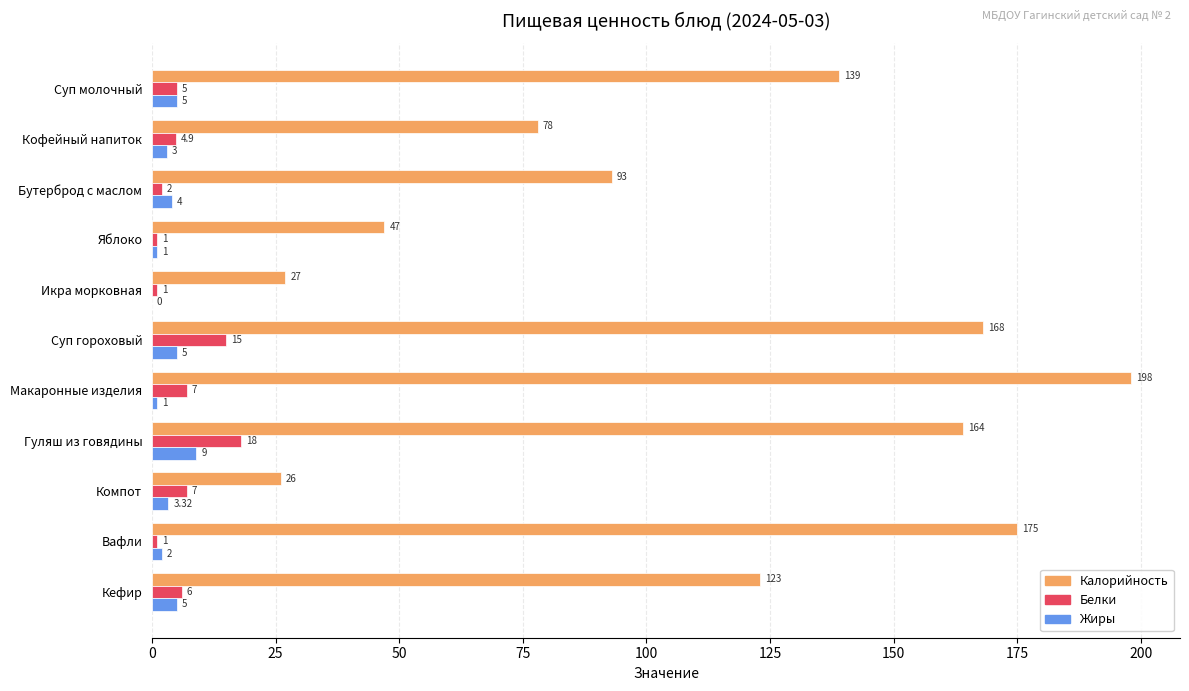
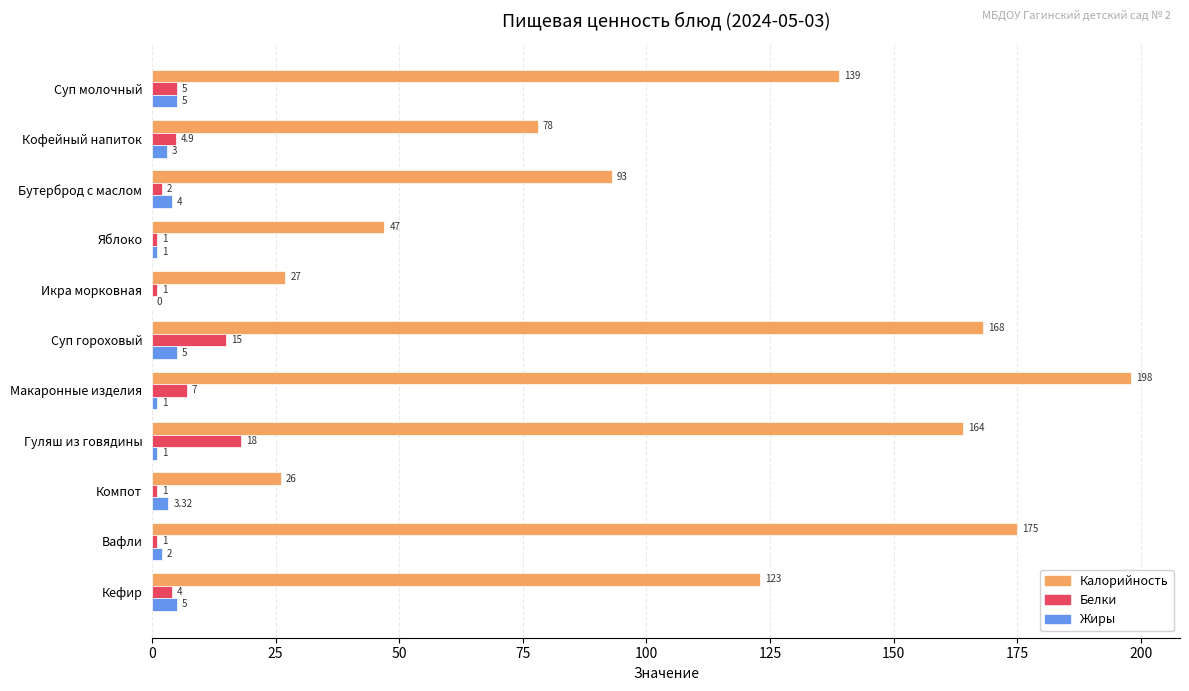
Жиры, Гуляш из говядины: 9 -> 1
Белки, Компот: 7 -> 1
Белки, Кефир: 6 -> 4
